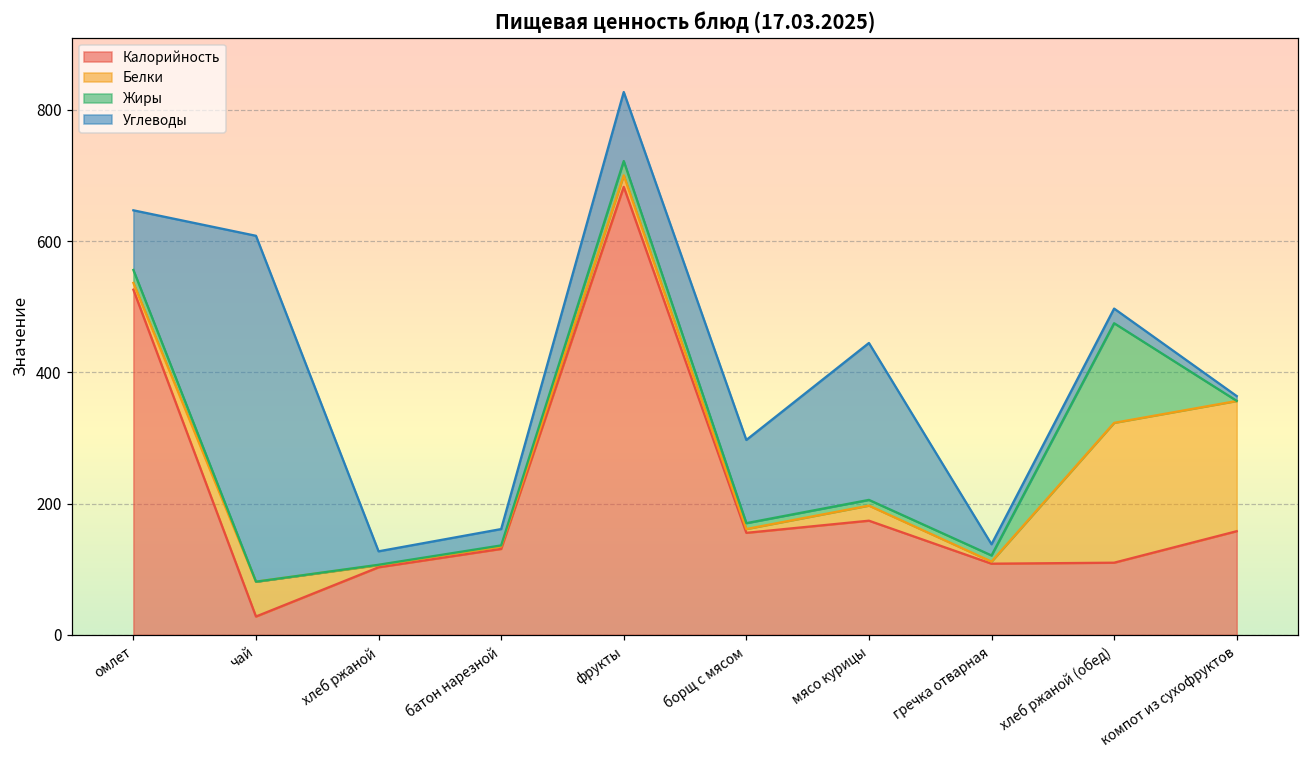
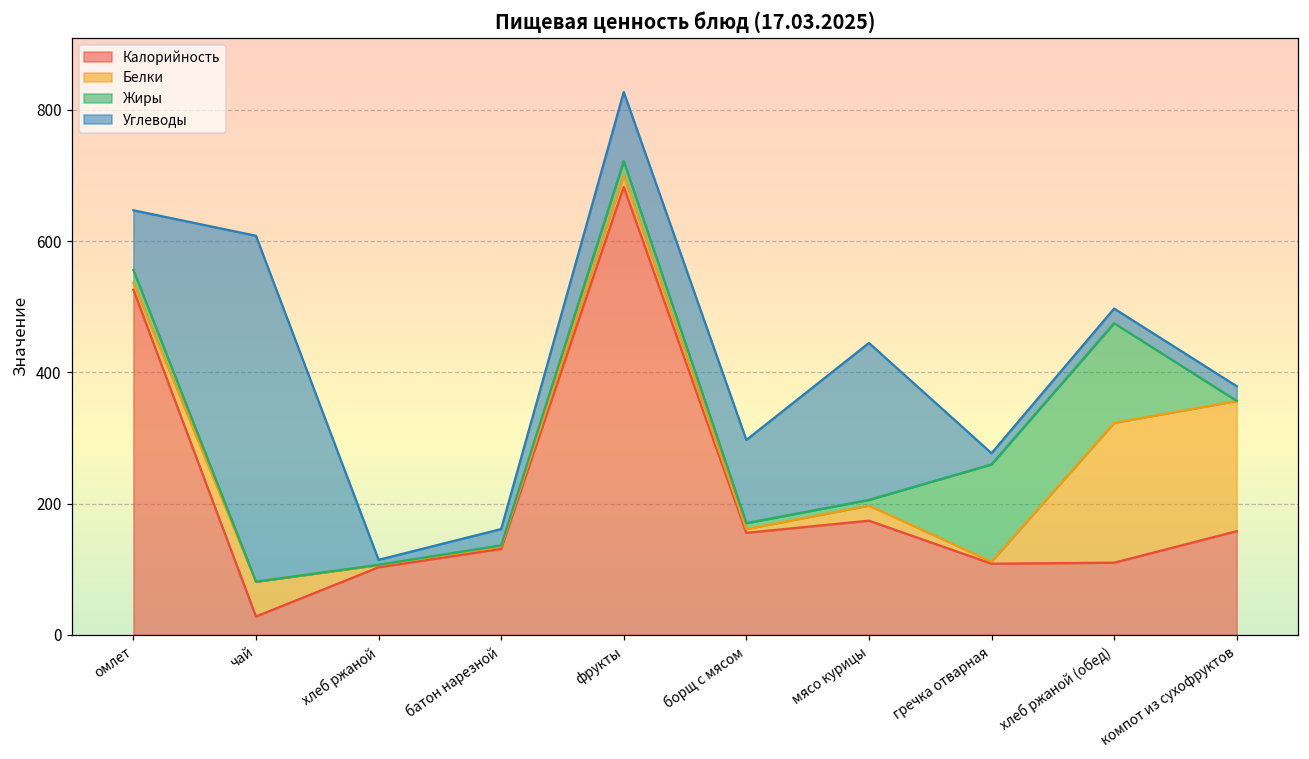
Углеводы, хлеб ржаной: 20 -> 10
Жиры, гречка отварная: 10 -> 150
Углеводы, компот из сухофруктов: 10 -> 20
